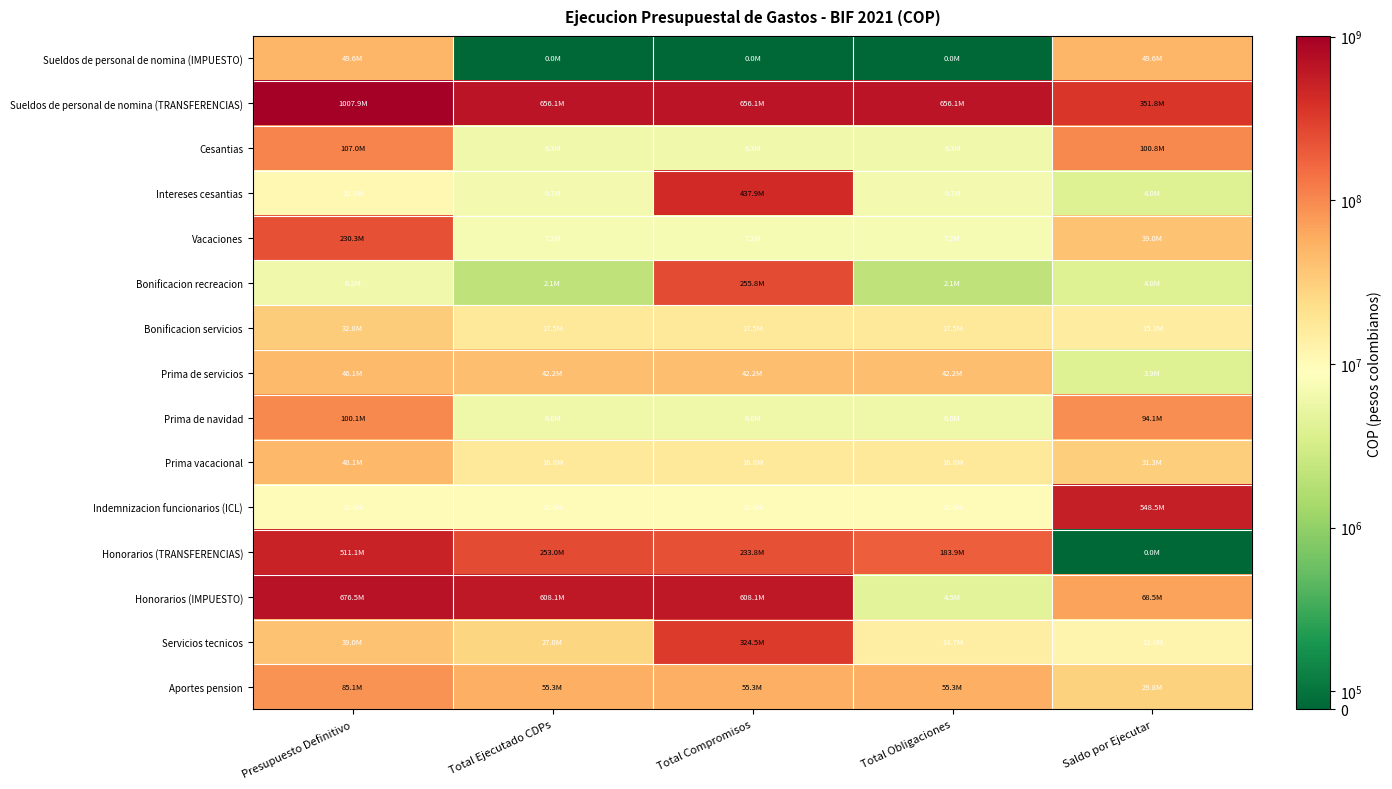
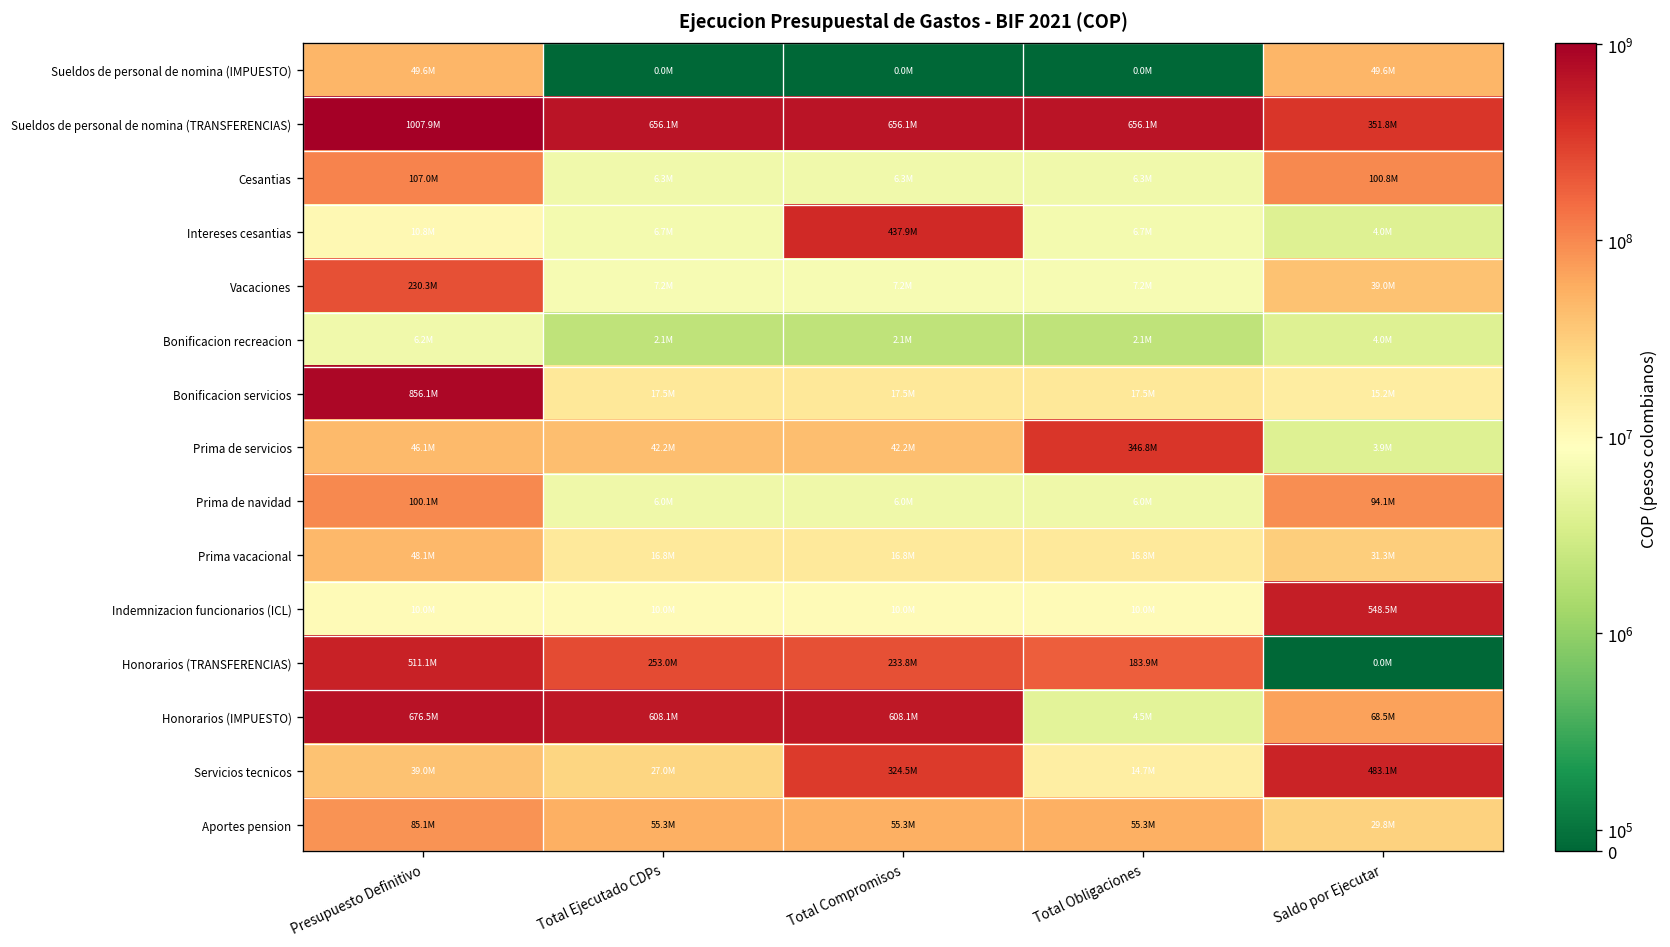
Bonificacion recreacion, Total Compromisos: 255.8M -> 2.1M
Bonificacion servicios, Presupuesto Definitivo: 32.8M -> 856.1M
Prima de servicios, Total Obligaciones: 42.2M -> 346.8M
Servicios tecnicos, Saldo por Ejecutar: 12.0M -> 483.1M
